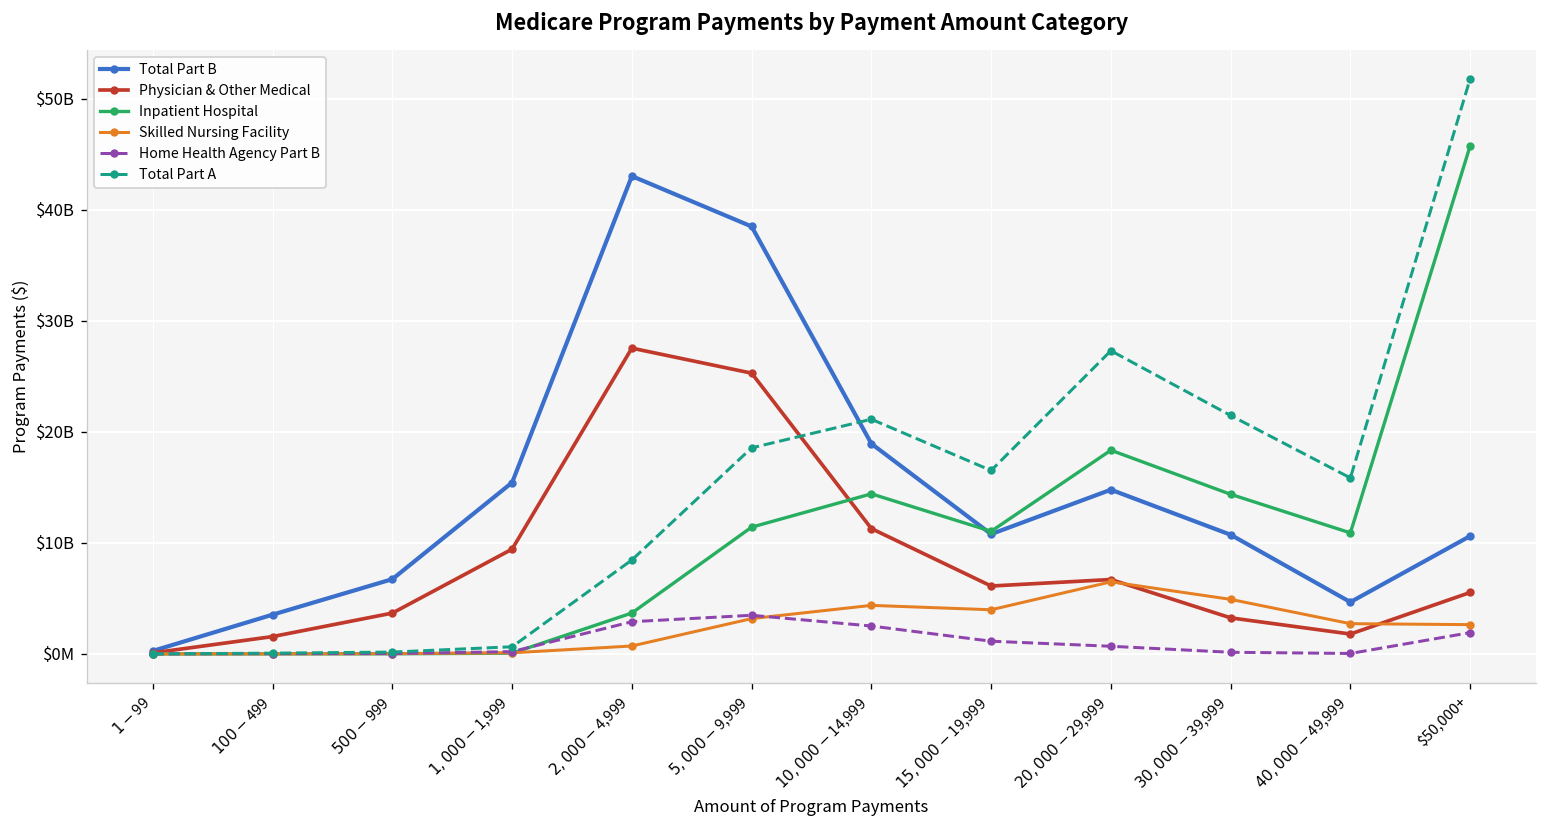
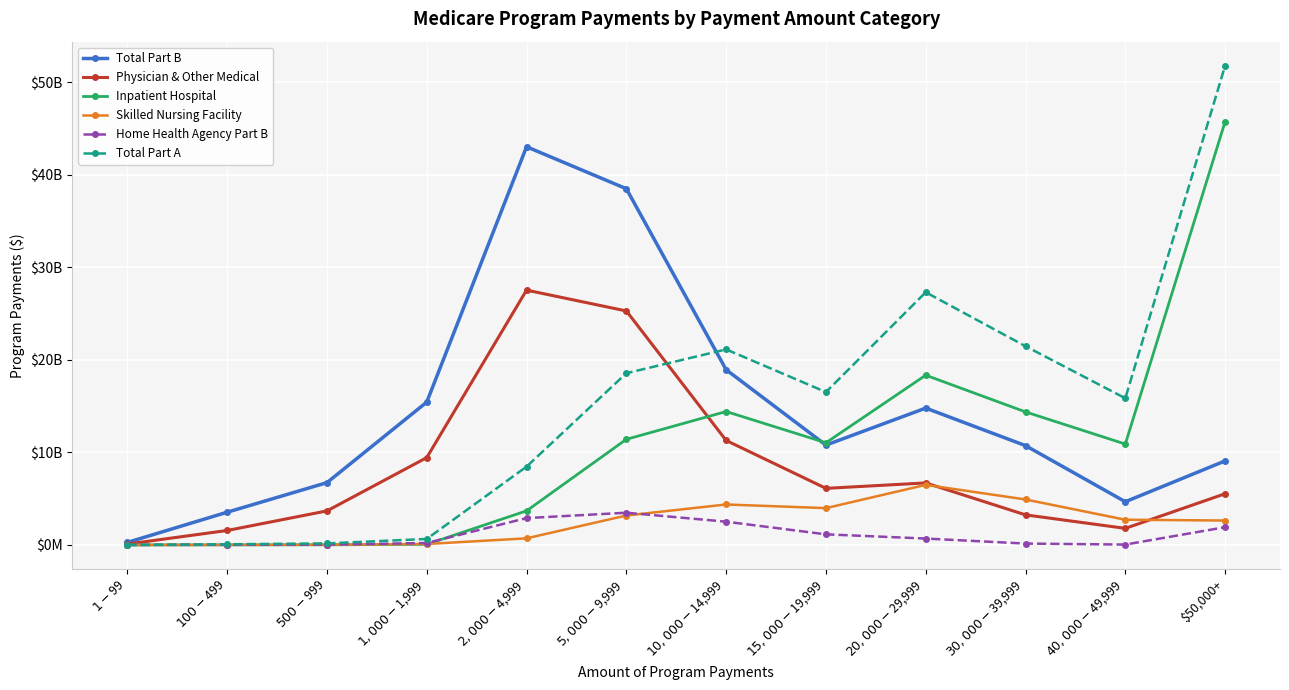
Total Part B, $50,000+: $11000000000 -> $9000000000
